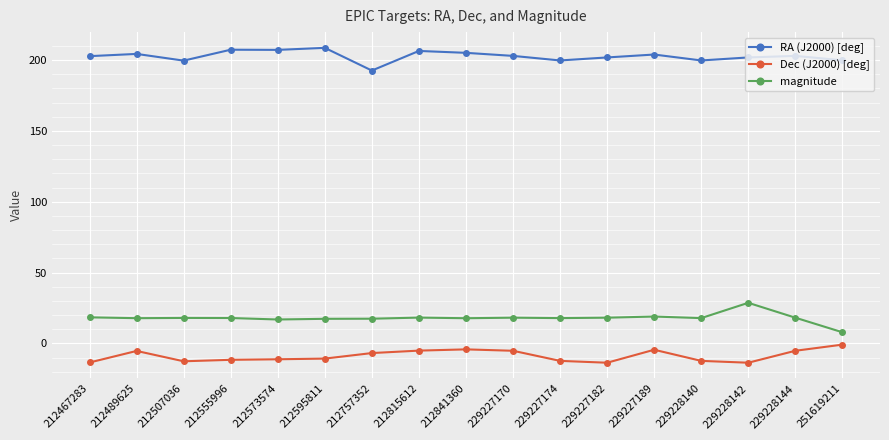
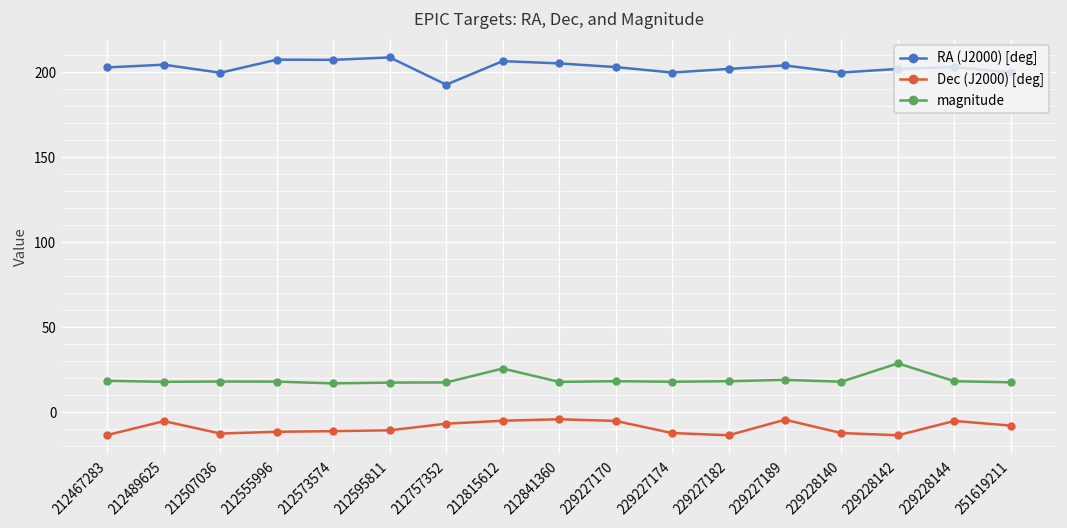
magnitude, 212815612: 18 -> 26
Dec (J2000) [deg], 251619211: -1 -> -8
magnitude, 251619211: 8 -> 18
